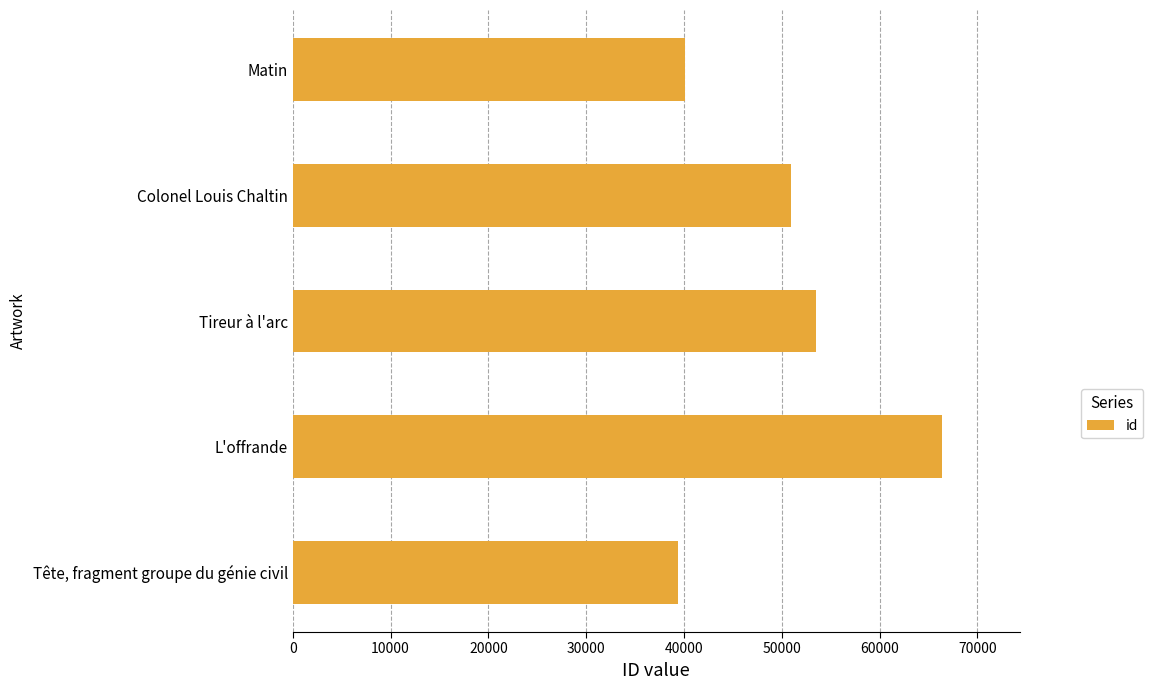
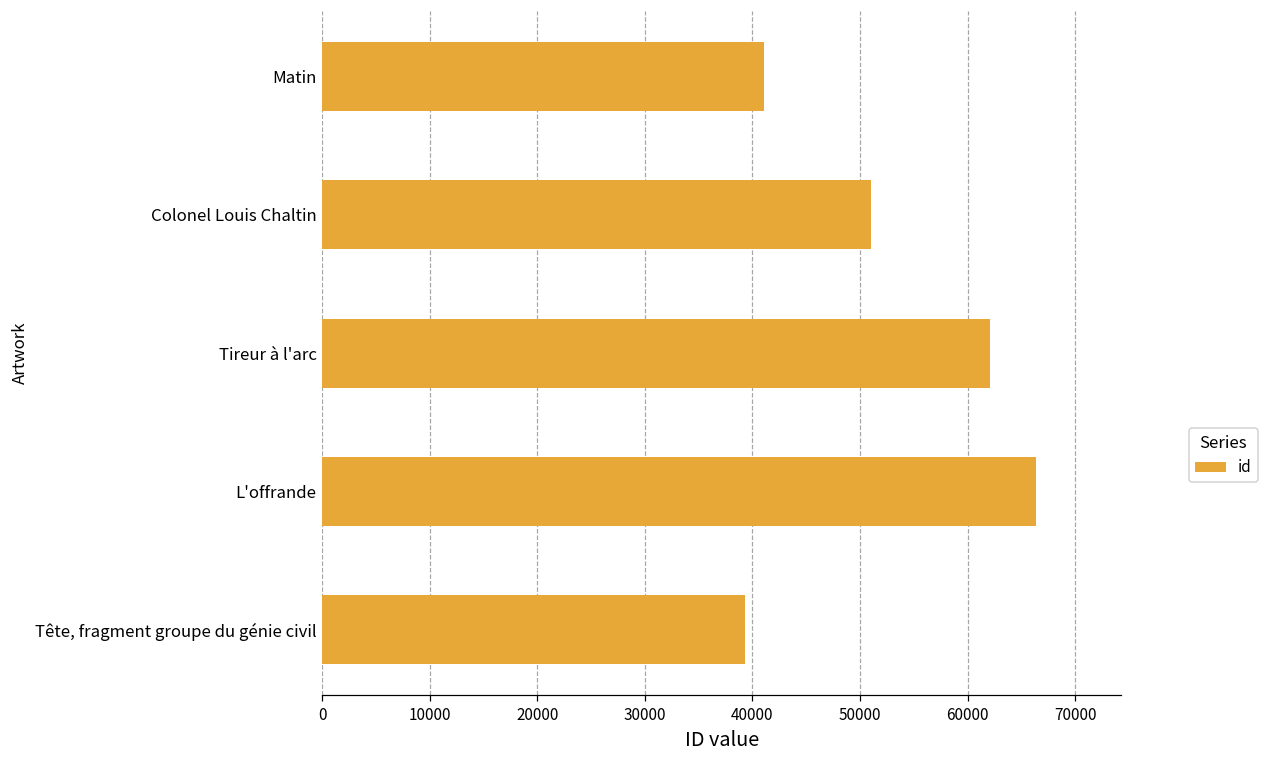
Matin: 40000 -> 41000
Tireur à l'arc: 53000 -> 62000
